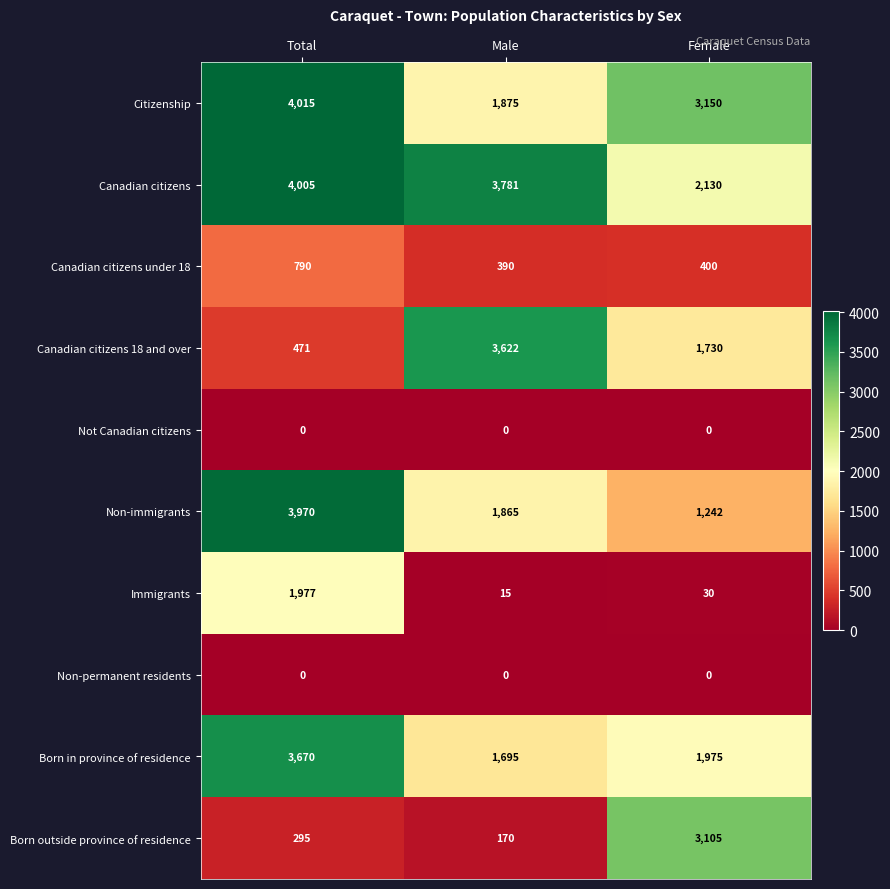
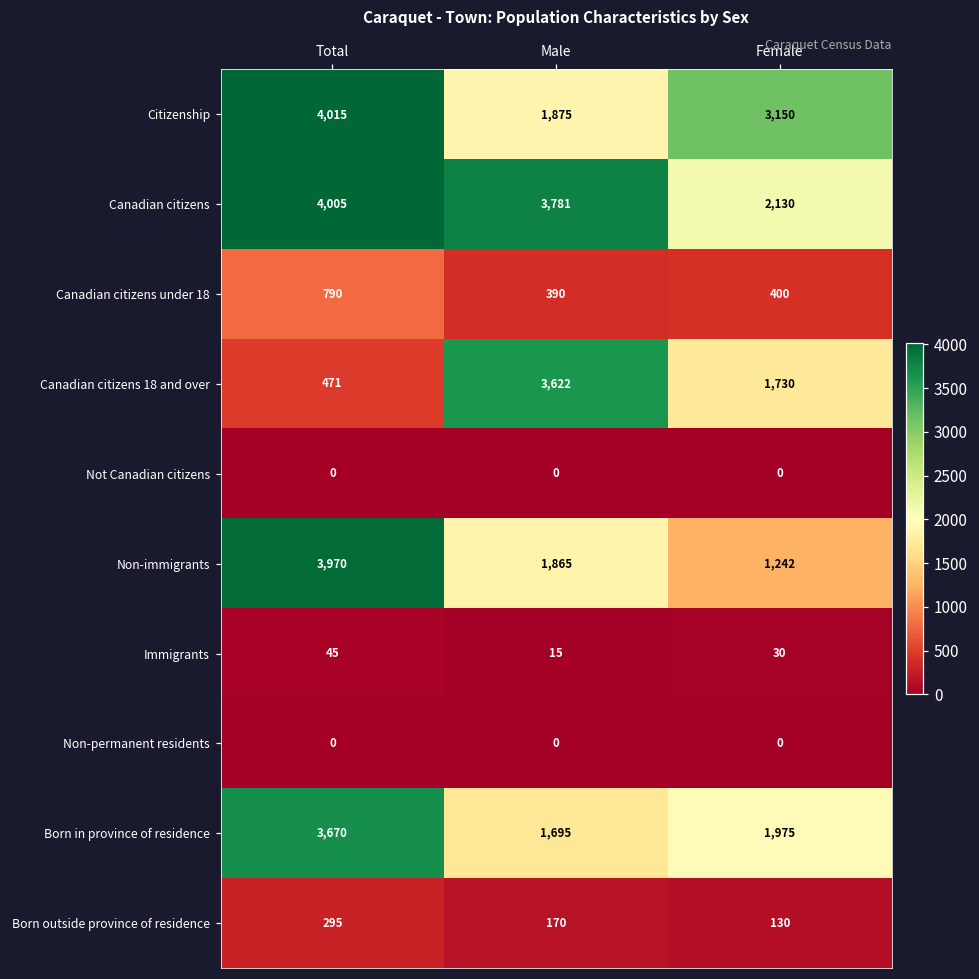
Immigrants, Total: 1,977 -> 45
Born outside province of residence, Female: 3,105 -> 130
